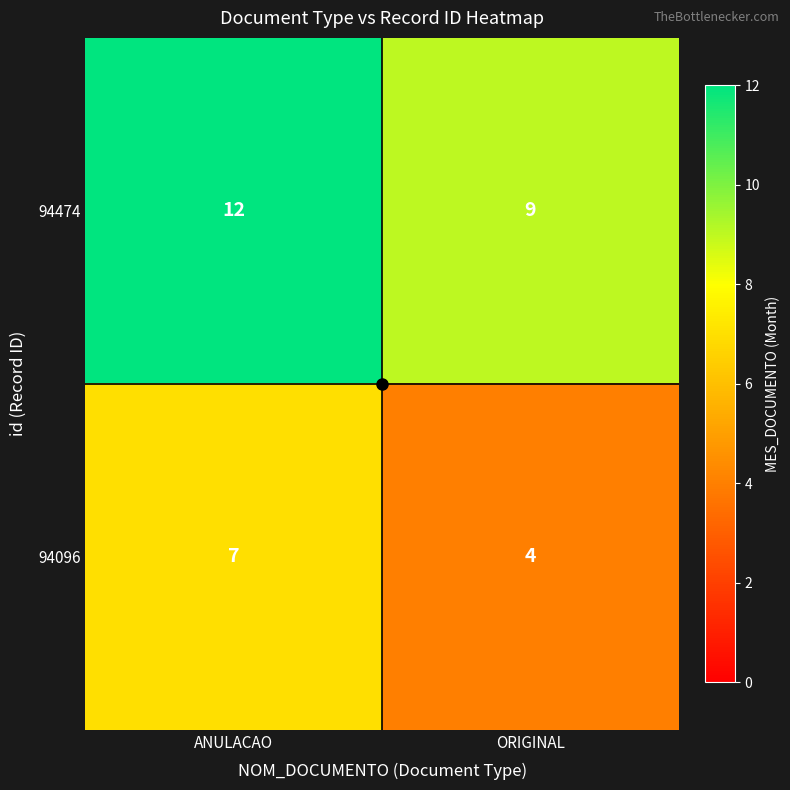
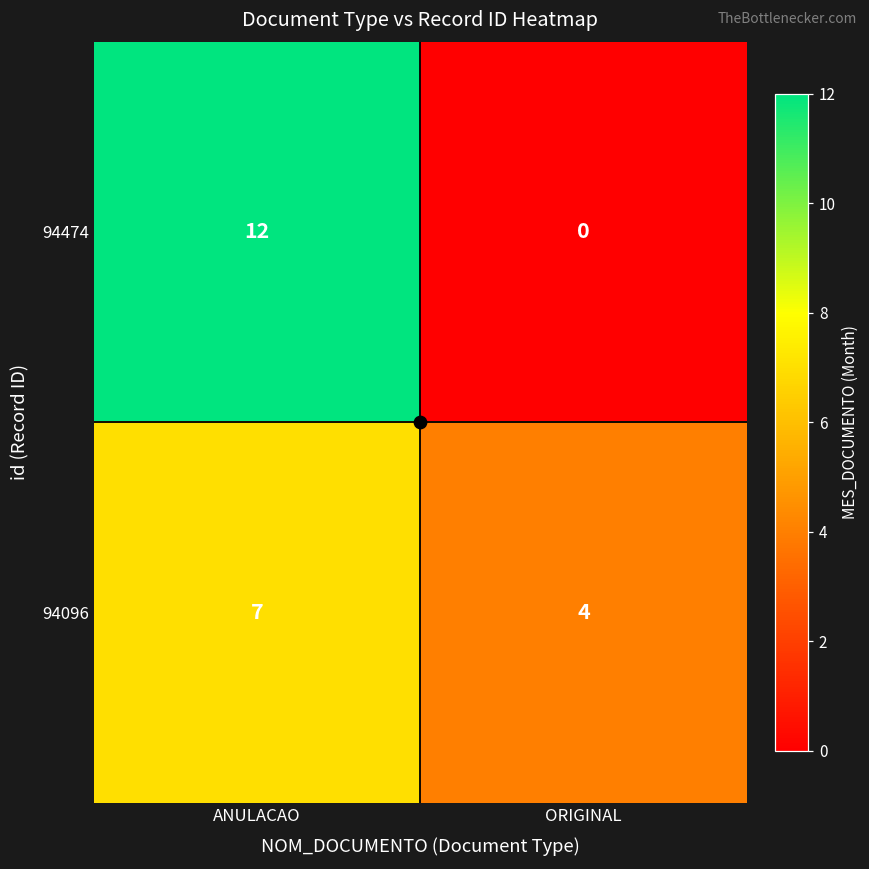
94474, ORIGINAL: 9 -> 0
